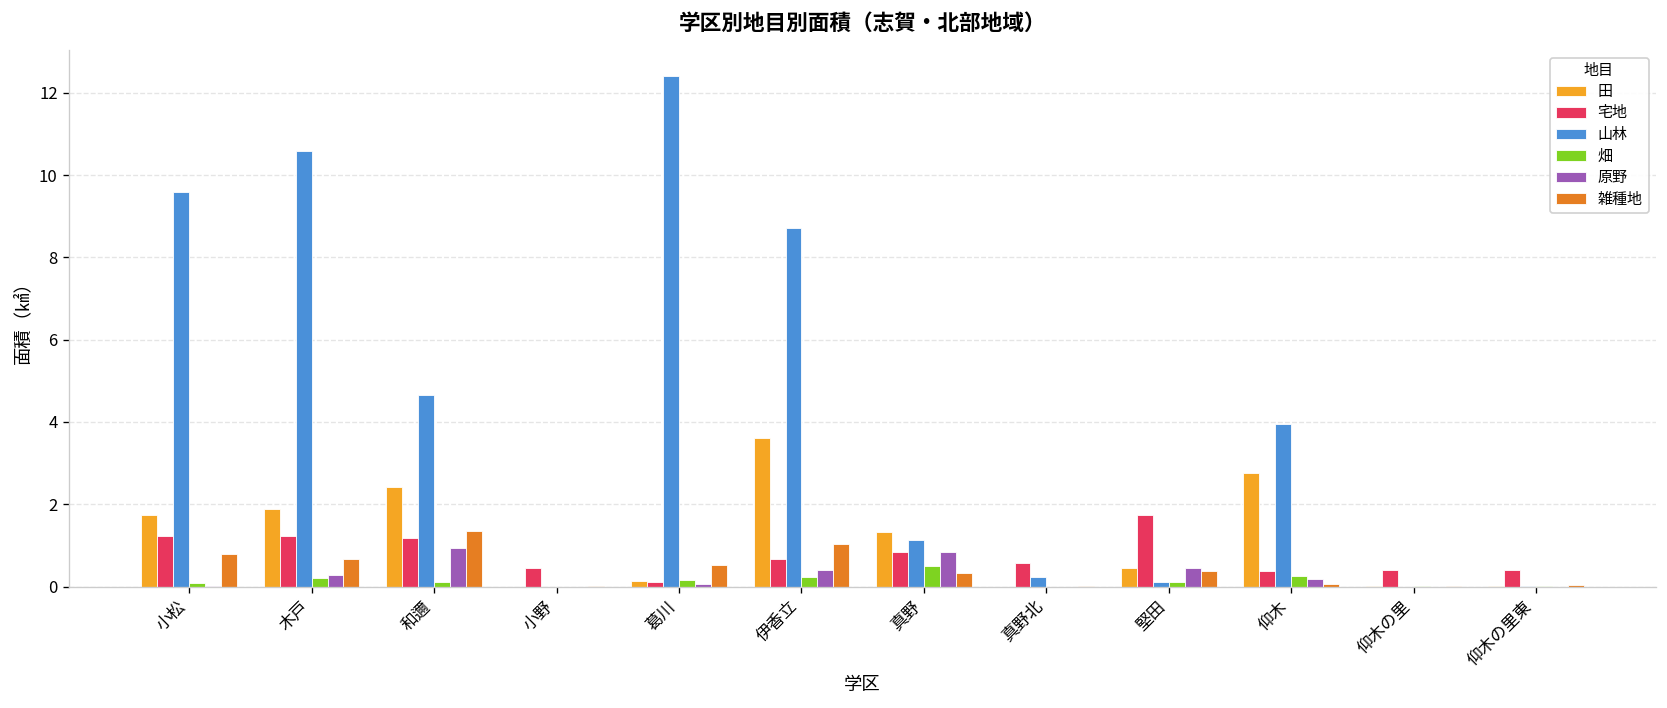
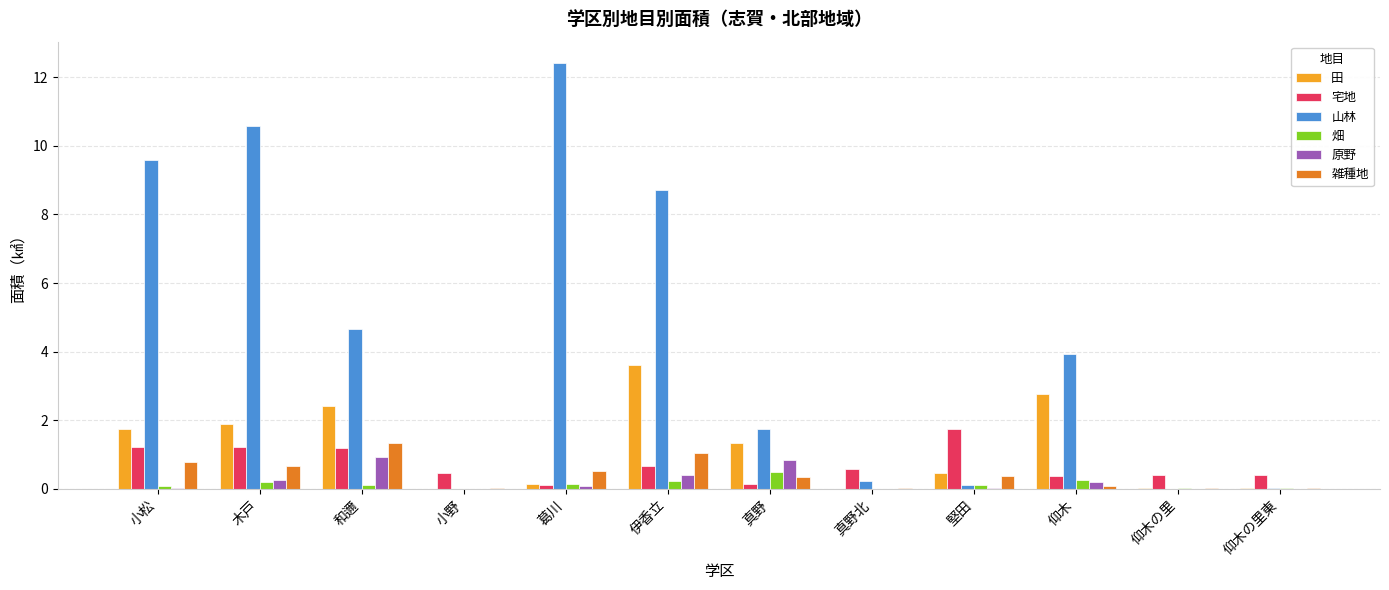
宅地, 真野: 0.8 -> 0.1
山林, 真野: 1.1 -> 1.8
原野, 堅田: 0.5 -> 0.0
